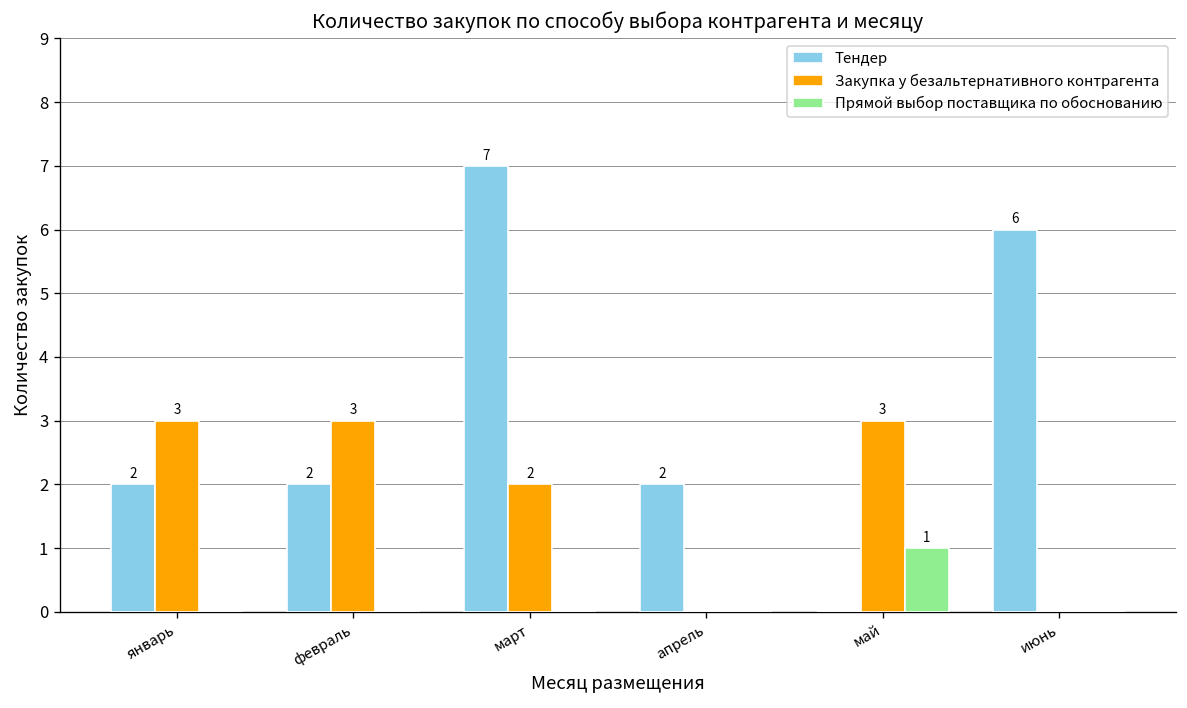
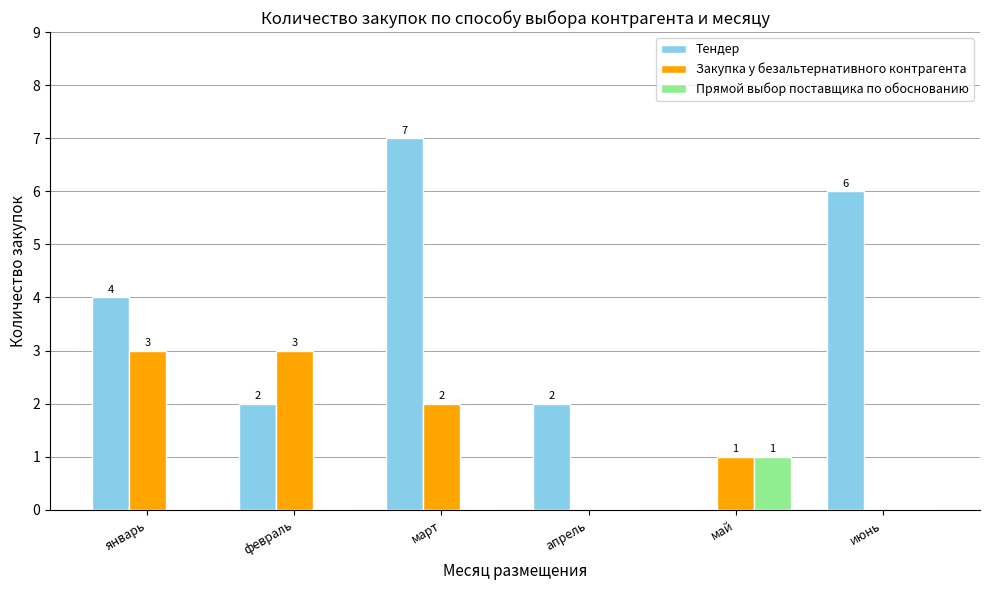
Тендер, январь: 2 -> 4
Закупка у безальтернативного контрагента, май: 3 -> 1
